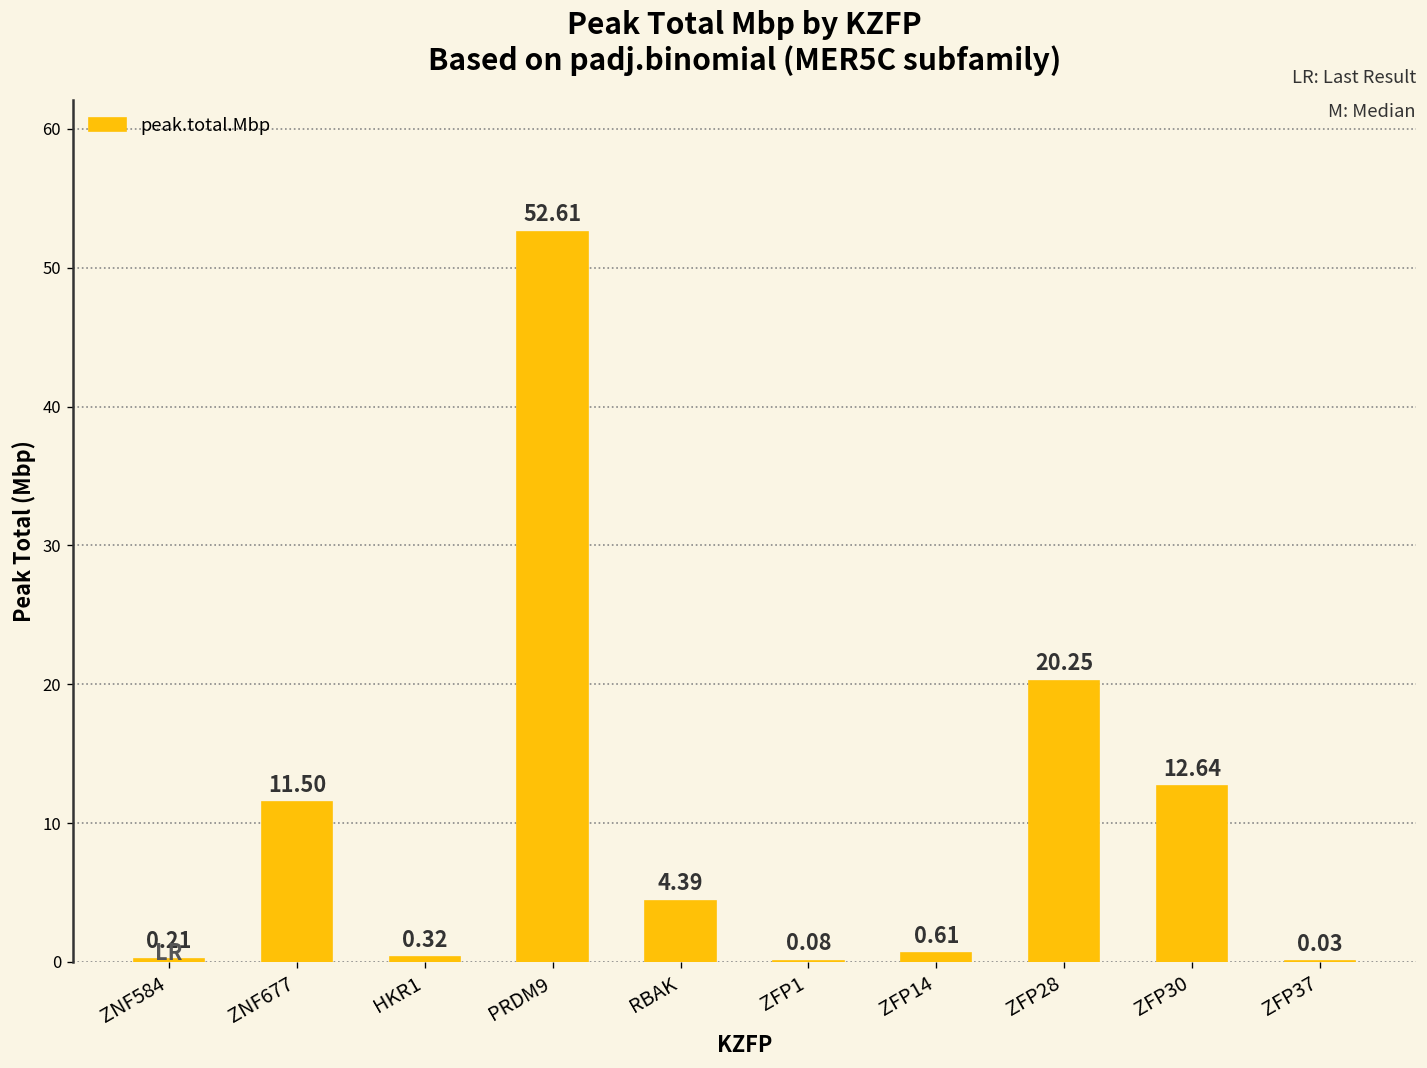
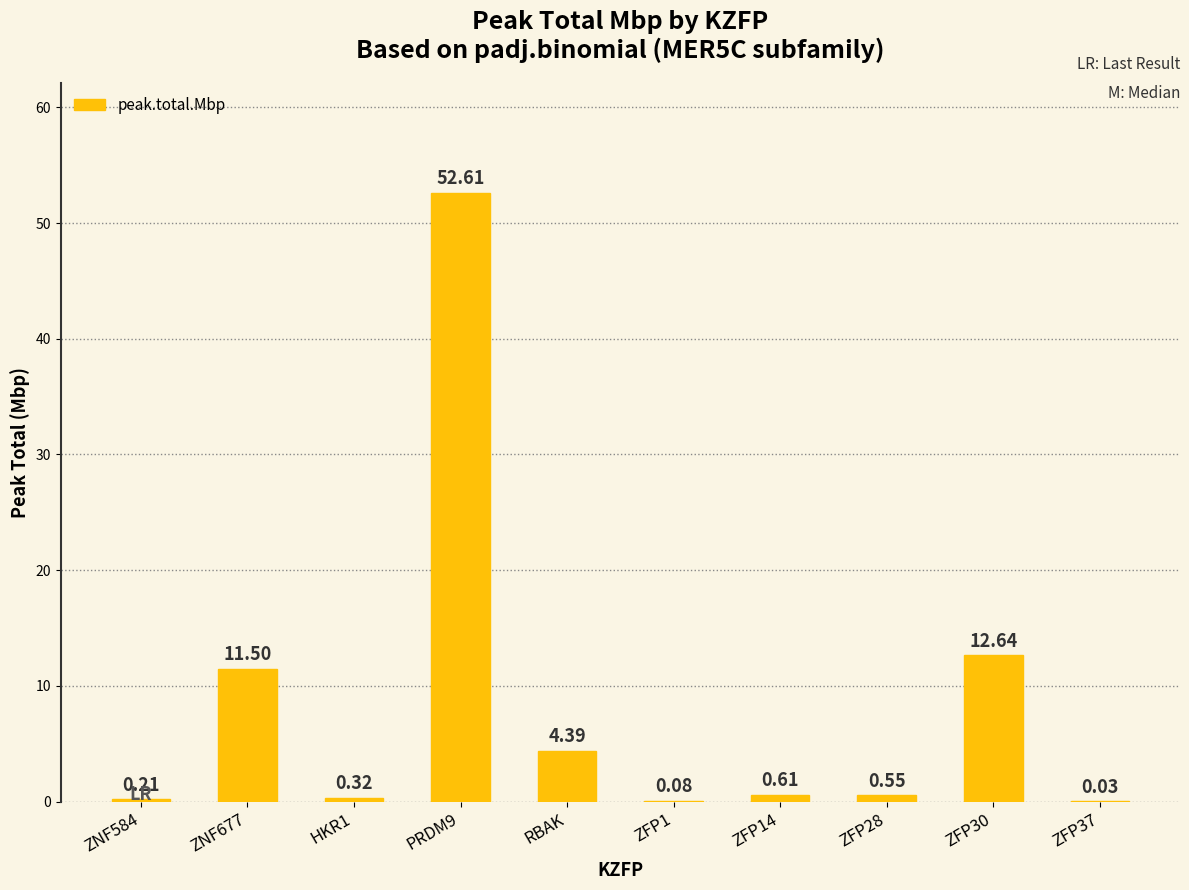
ZFP28: 20.25 -> 0.55
